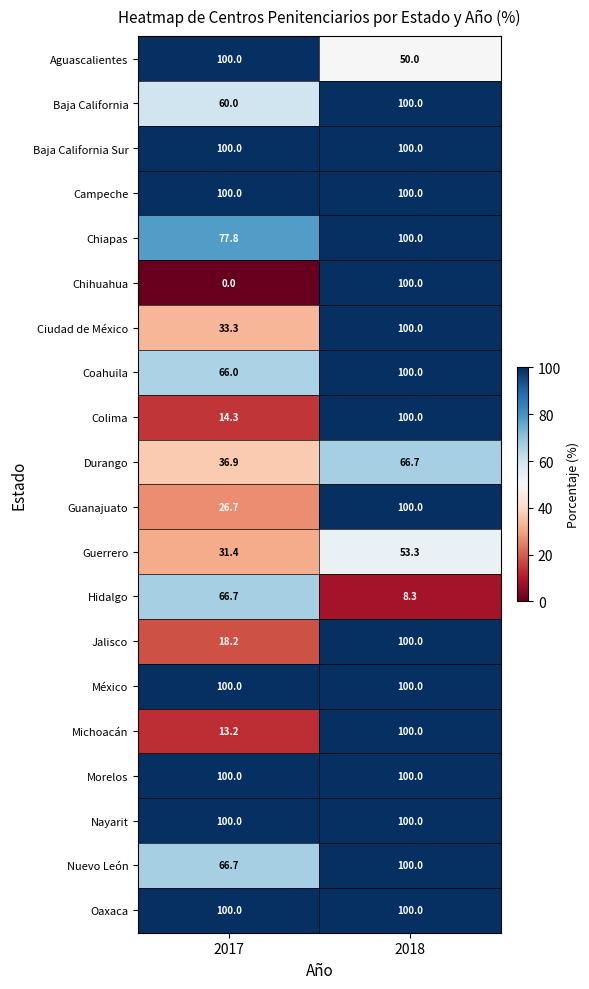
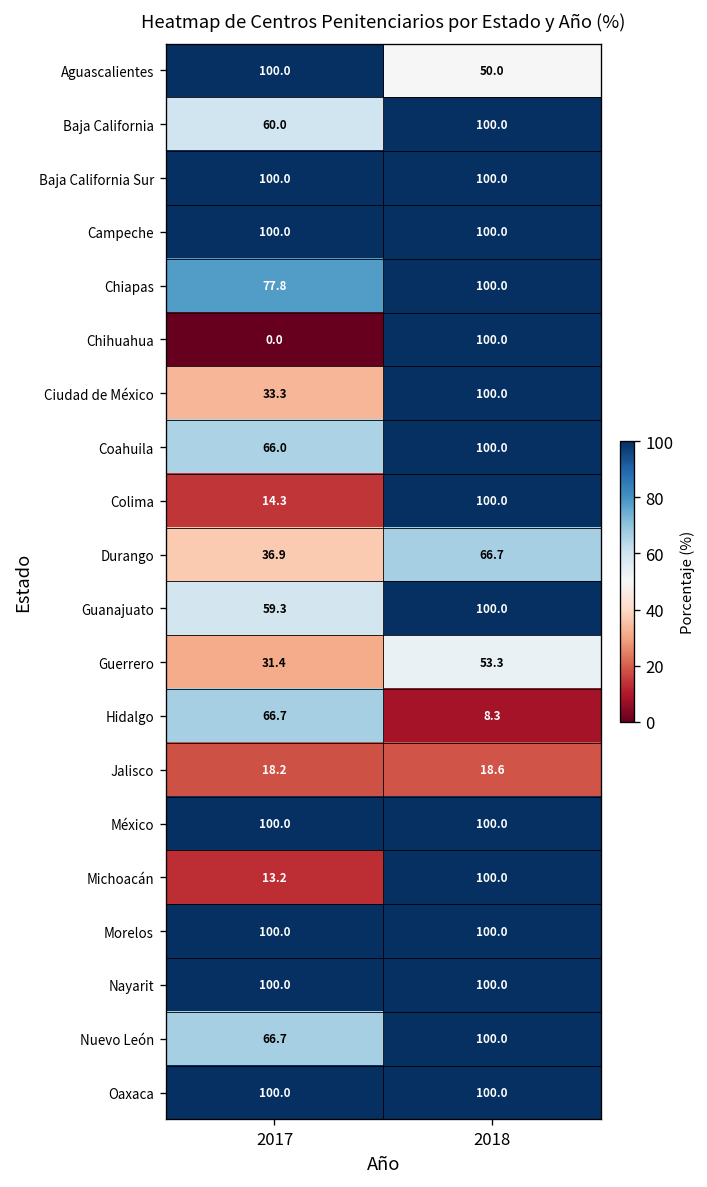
Guanajuato, 2017: 26.7 -> 59.3
Jalisco, 2018: 100.0 -> 18.6
